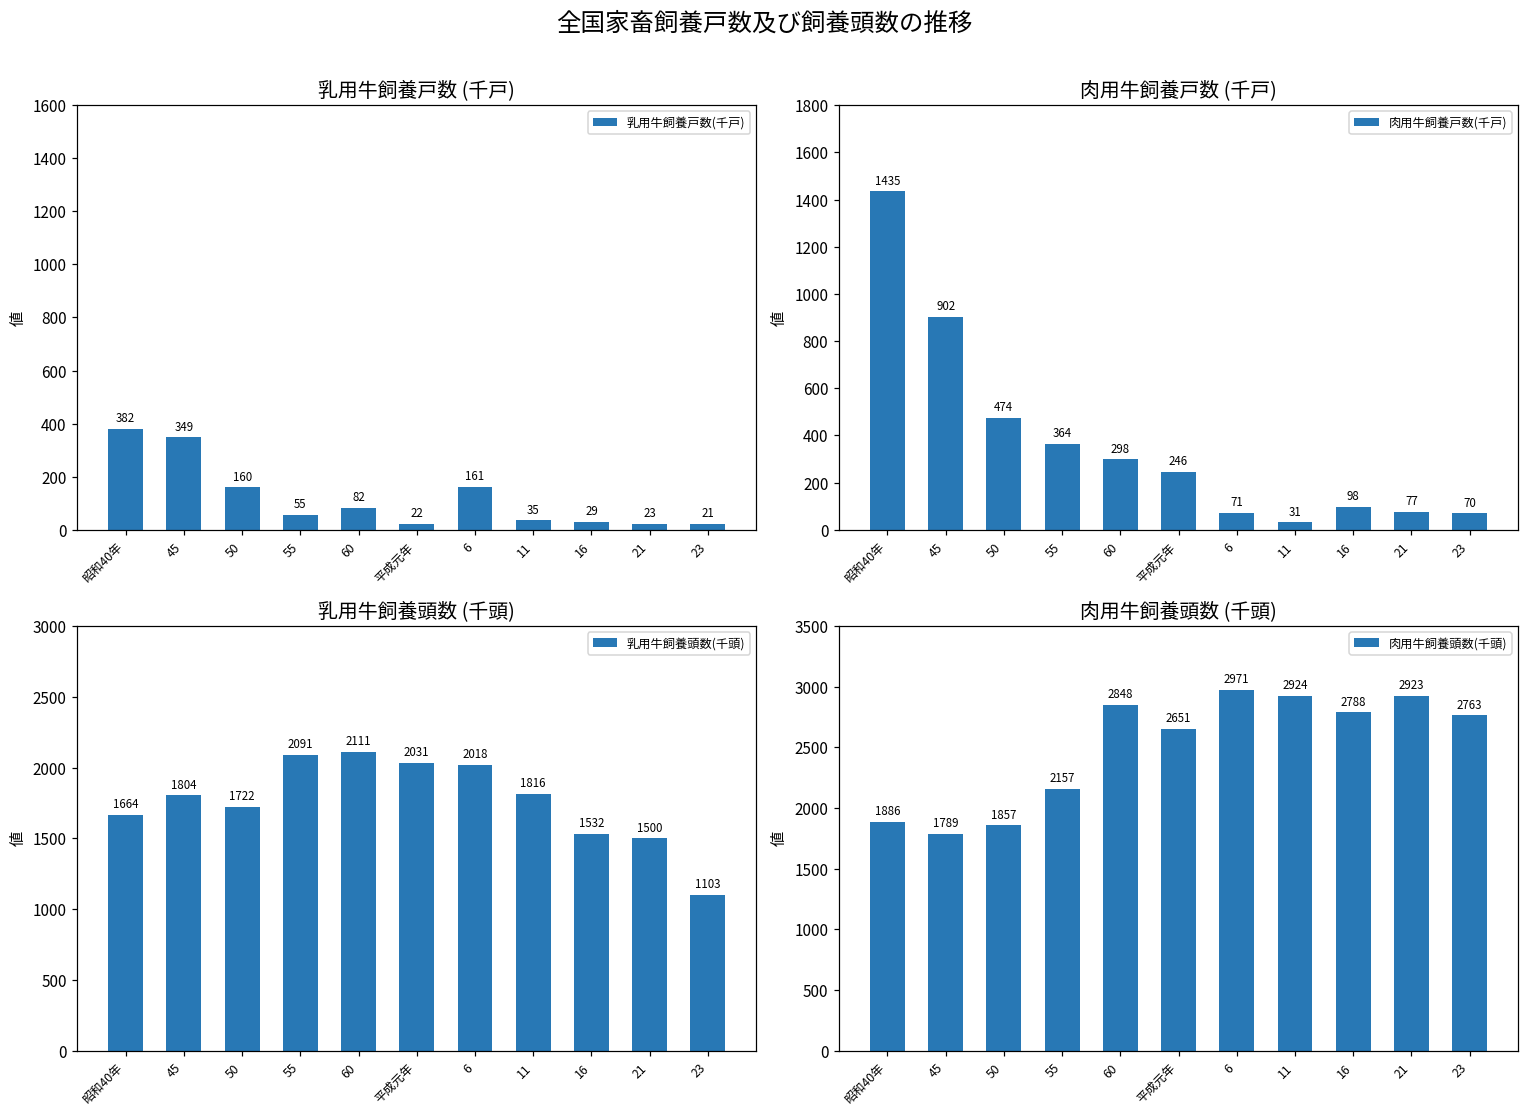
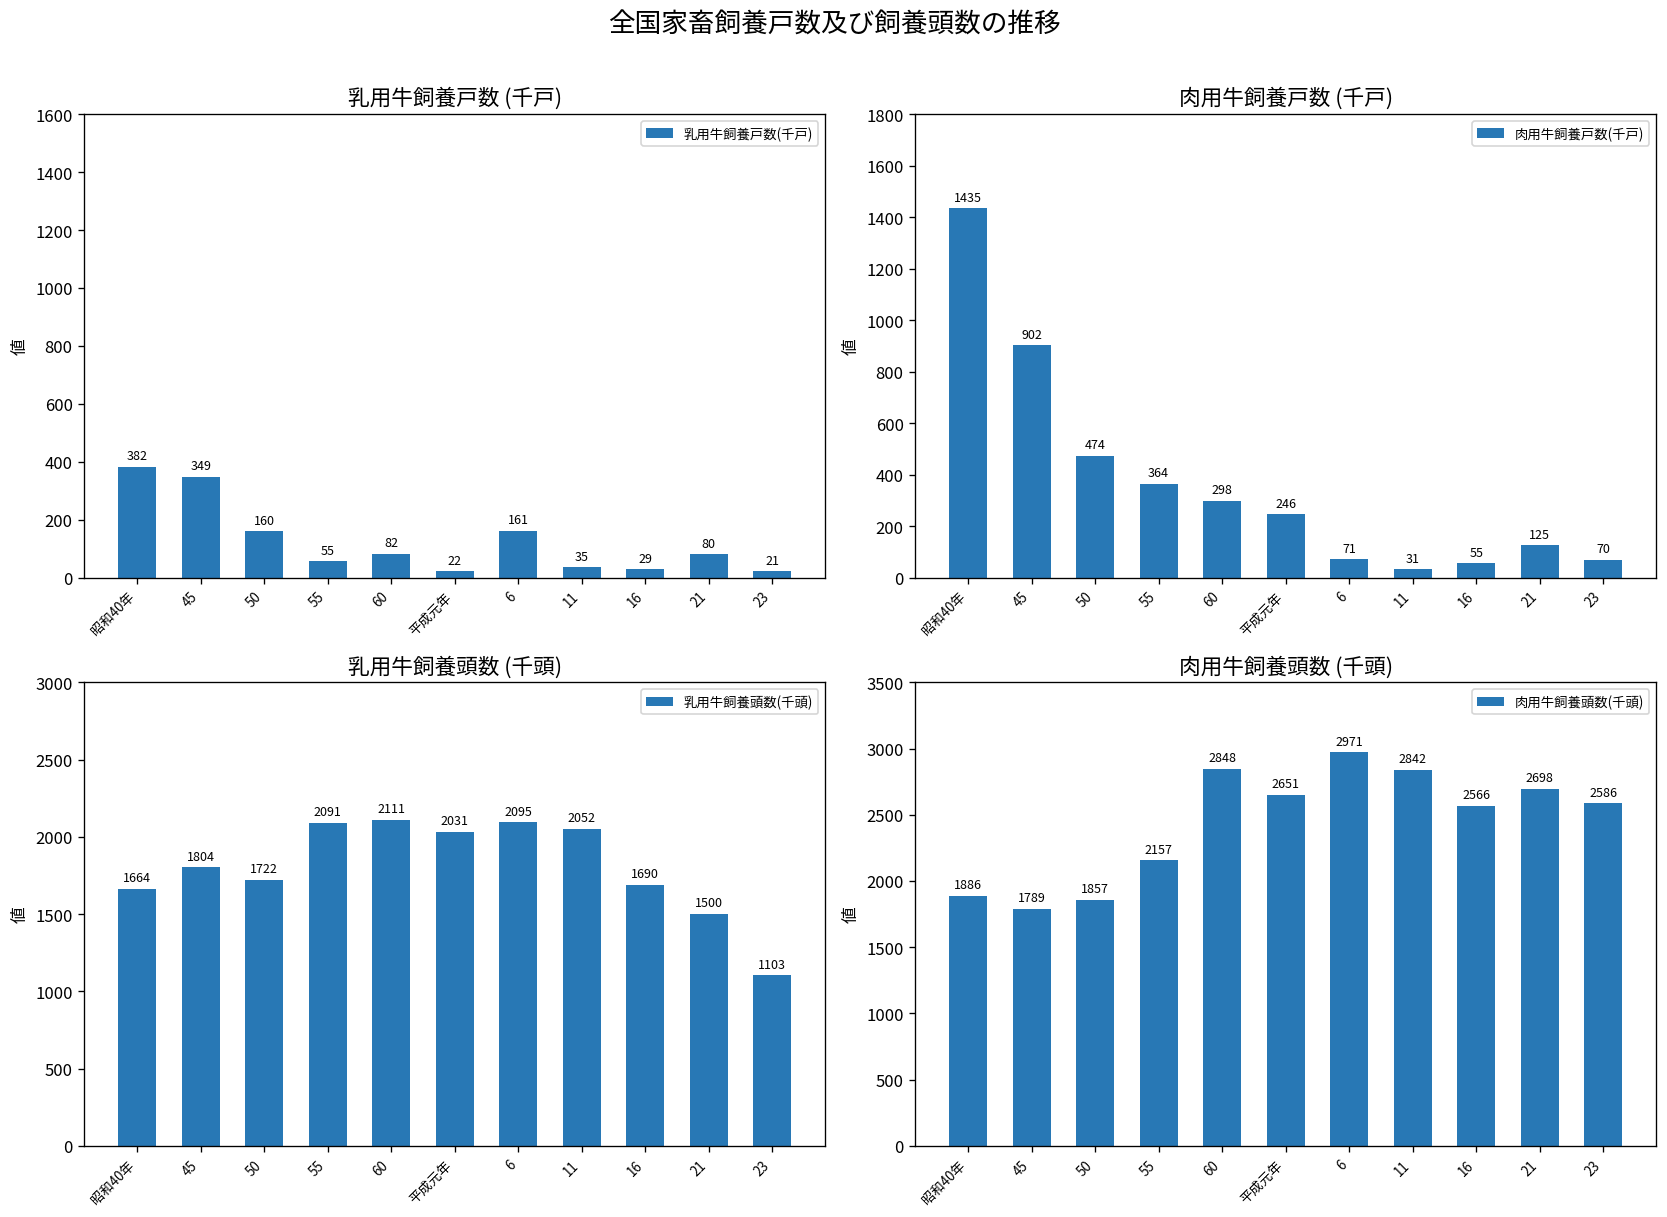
乳用牛飼養戸数 (千戸), 21: 23 -> 80
肉用牛飼養戸数 (千戸), 16: 98 -> 55
肉用牛飼養戸数 (千戸), 21: 77 -> 125
乳用牛飼養頭数 (千頭), 6: 2018 -> 2095
乳用牛飼養頭数 (千頭), 11: 1816 -> 2052
乳用牛飼養頭数 (千頭), 16: 1532 -> 1690
肉用牛飼養頭数 (千頭), 11: 2924 -> 2842
肉用牛飼養頭数 (千頭), 16: 2788 -> 2566
肉用牛飼養頭数 (千頭), 21: 2923 -> 2698
肉用牛飼養頭数 (千頭), 23: 2763 -> 2586
